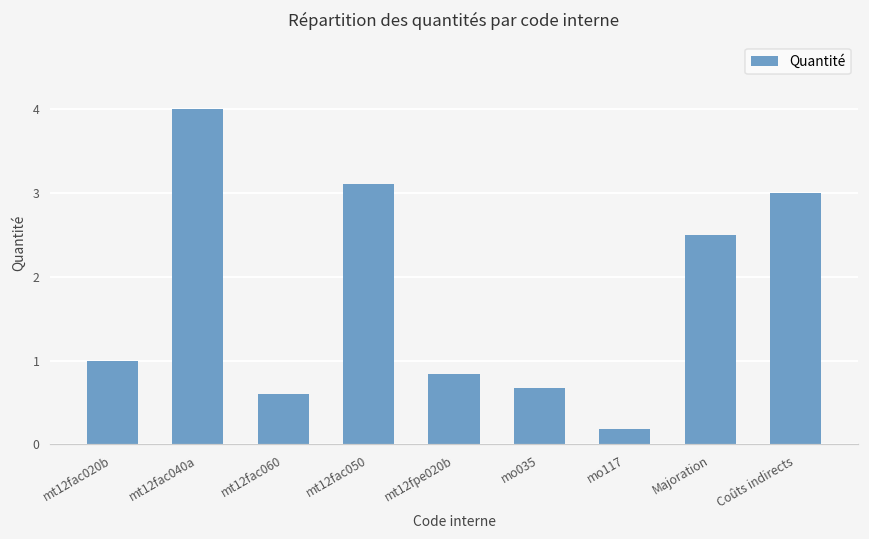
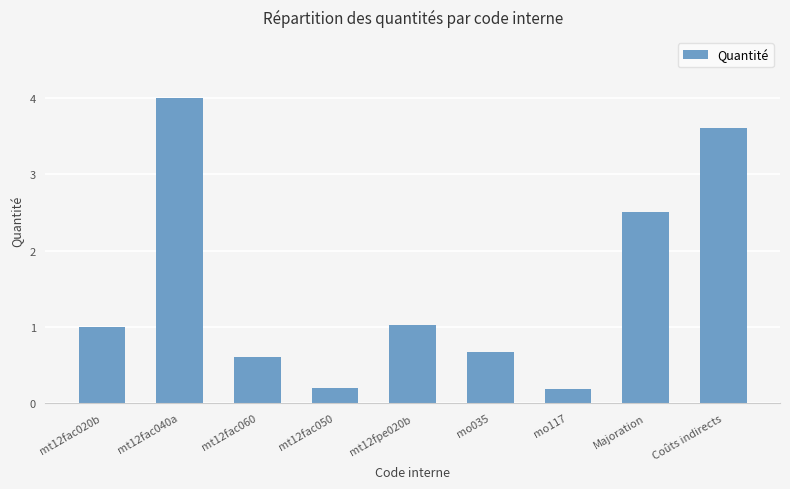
mt12fac050: 3.1 -> 0.2
mt12fpe020b: 0.8 -> 1.0
Coûts indirects: 3.0 -> 3.6
